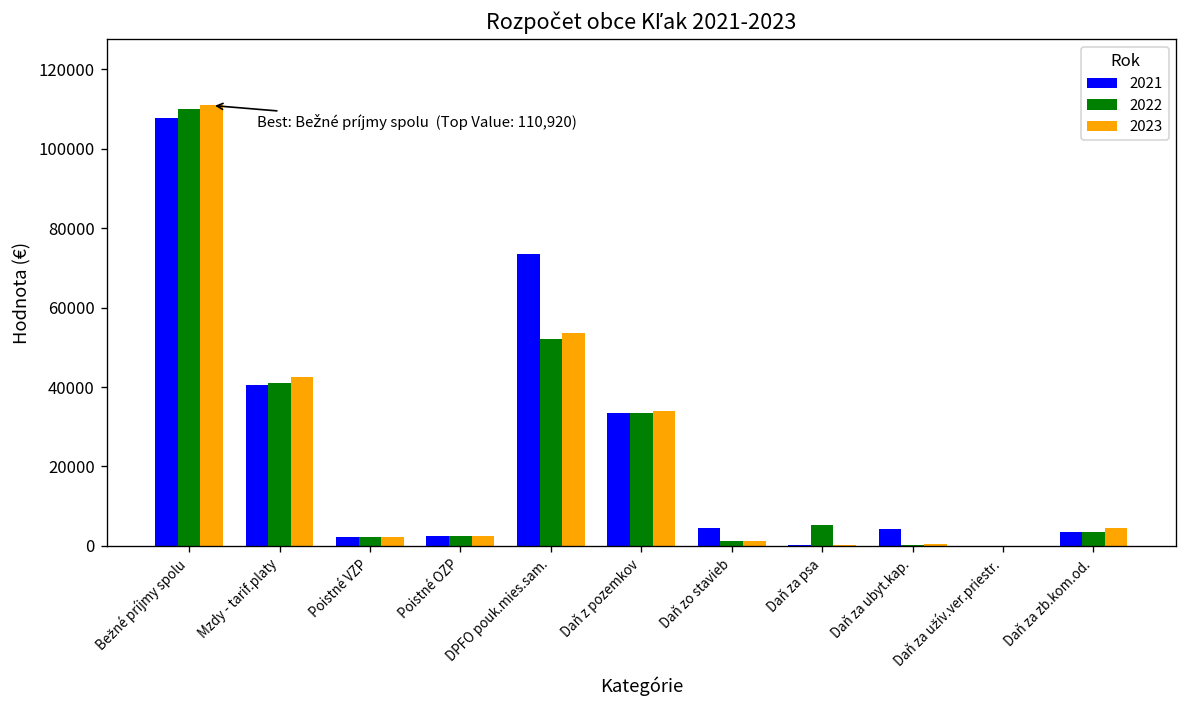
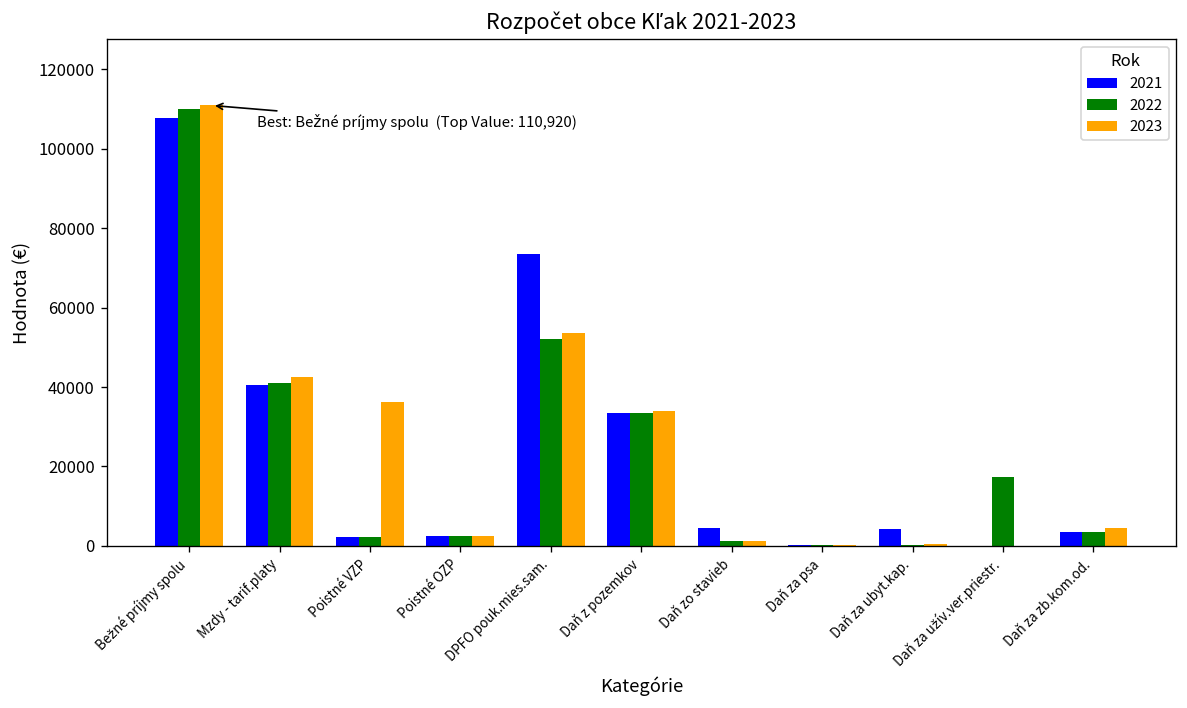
2023, Poistné VZP: 2000 -> 36000
2022, Daň za psa: 5000 -> 0
2022, Daň za užív.ver.priestr.: 0 -> 17000
